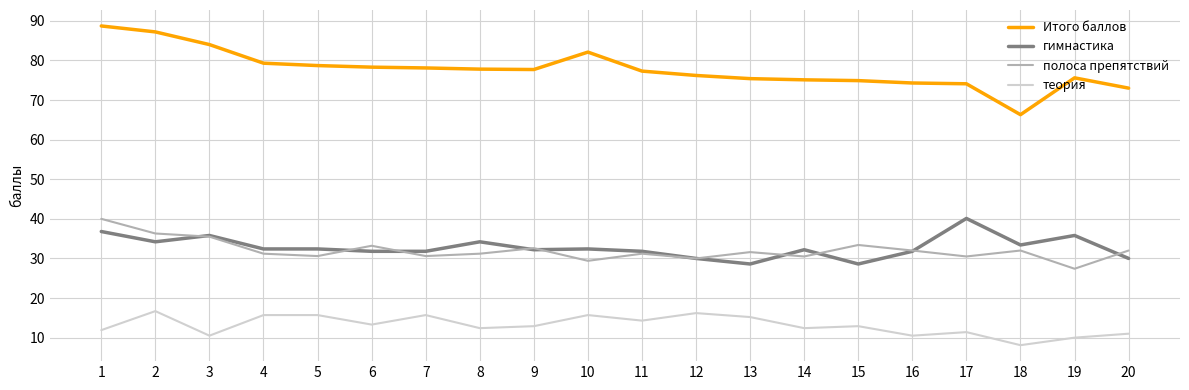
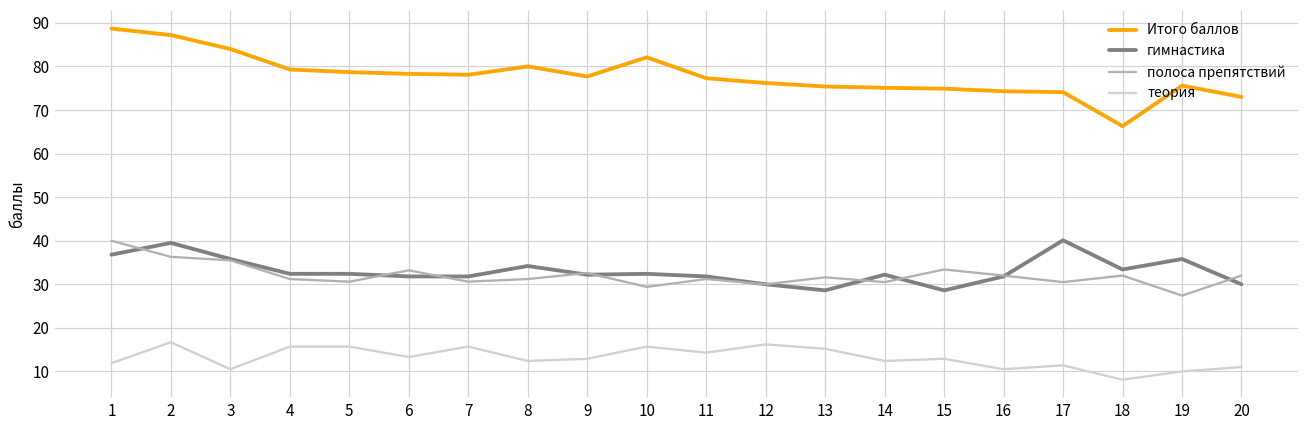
гимнастика, 2: 34 -> 40
Итого баллов, 8: 78 -> 80
